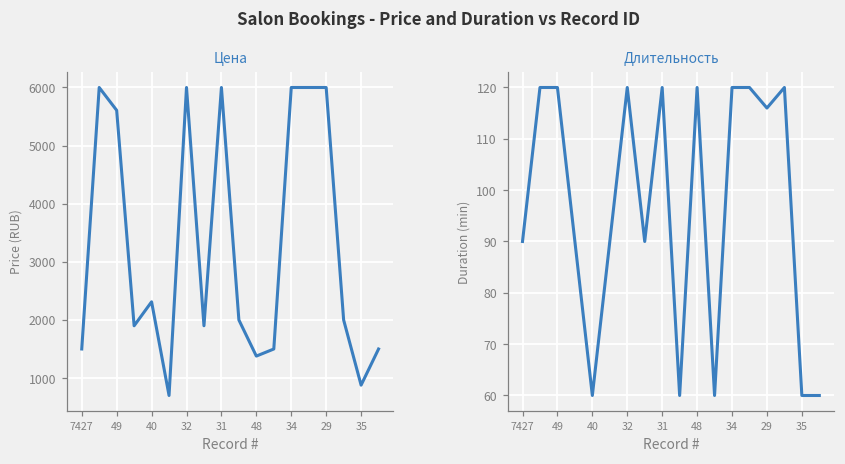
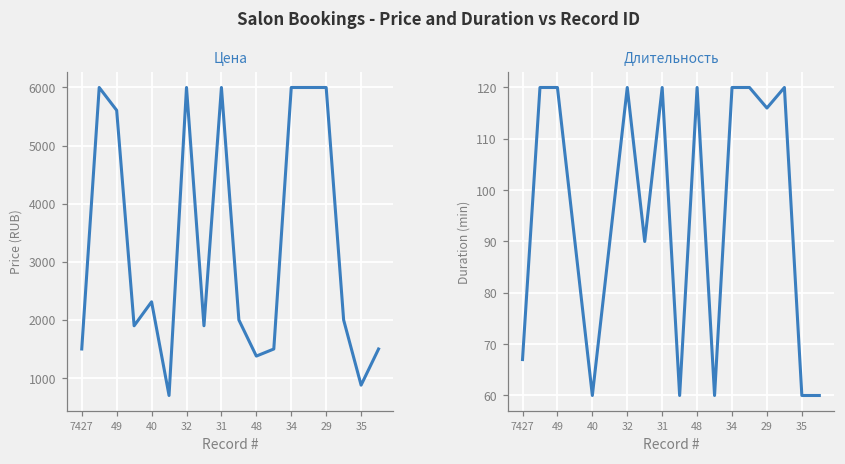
Длительность, 7427: 90 -> 67
